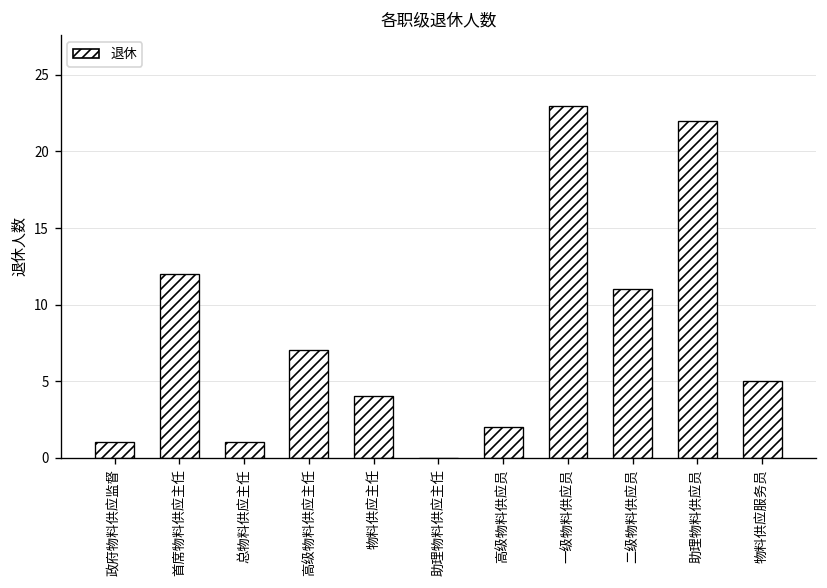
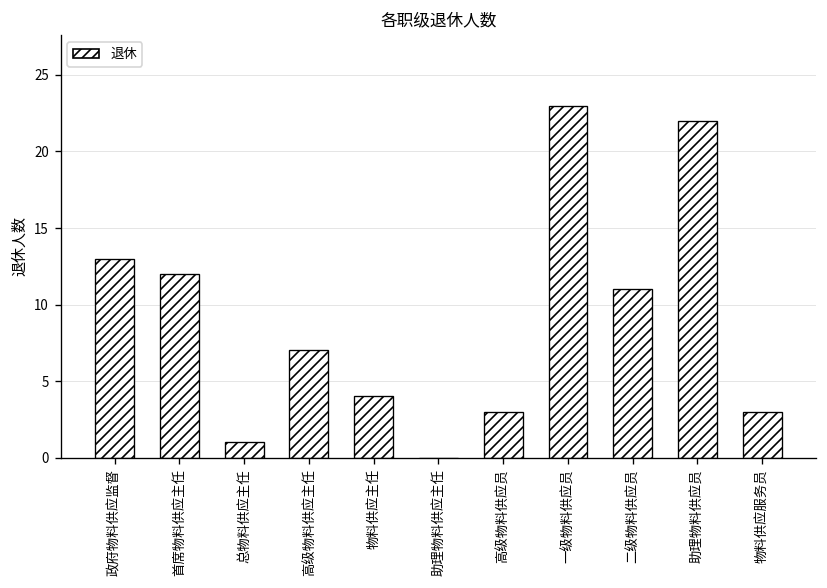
政府物料供应监督: 1 -> 13
高级物料供应员: 2 -> 3
物料供应服务员: 5 -> 3
